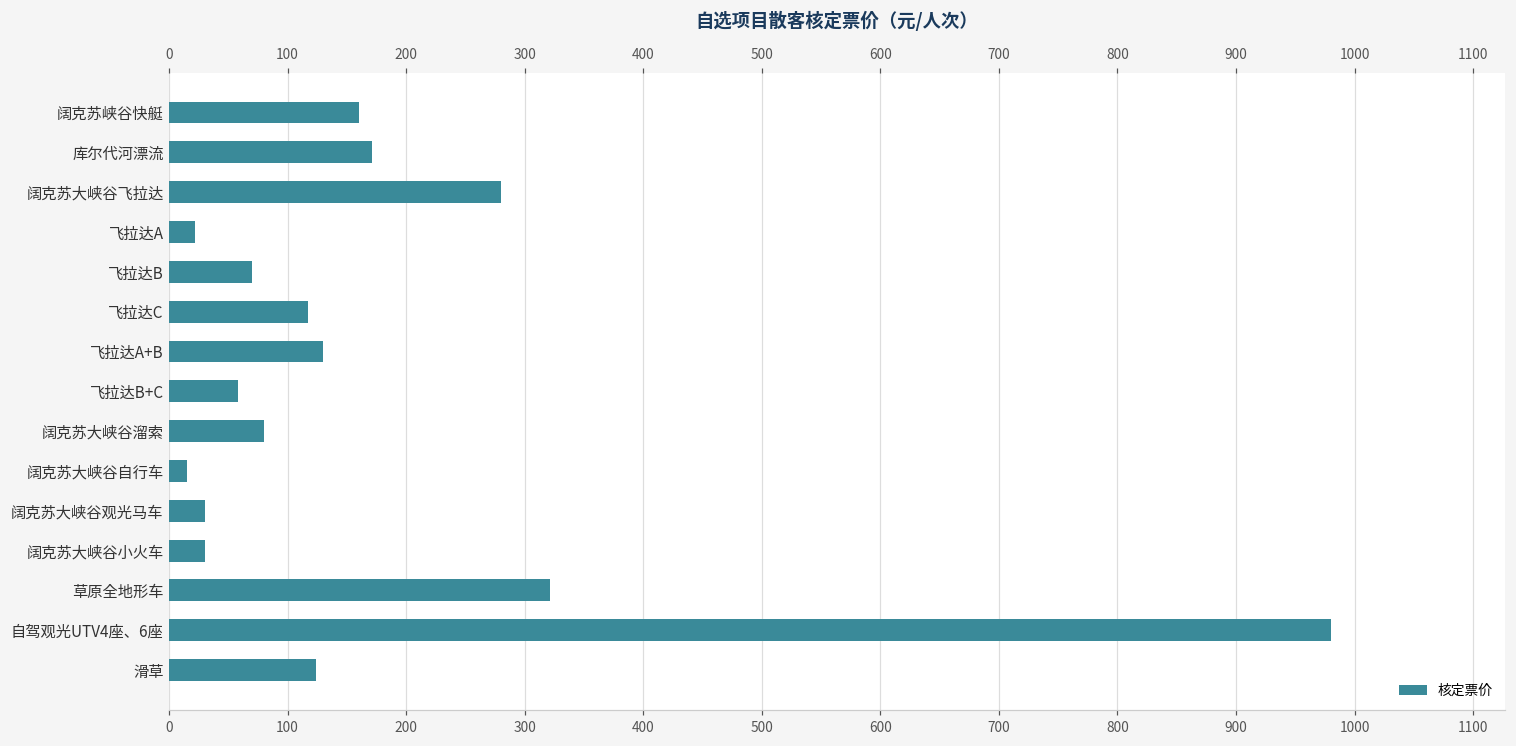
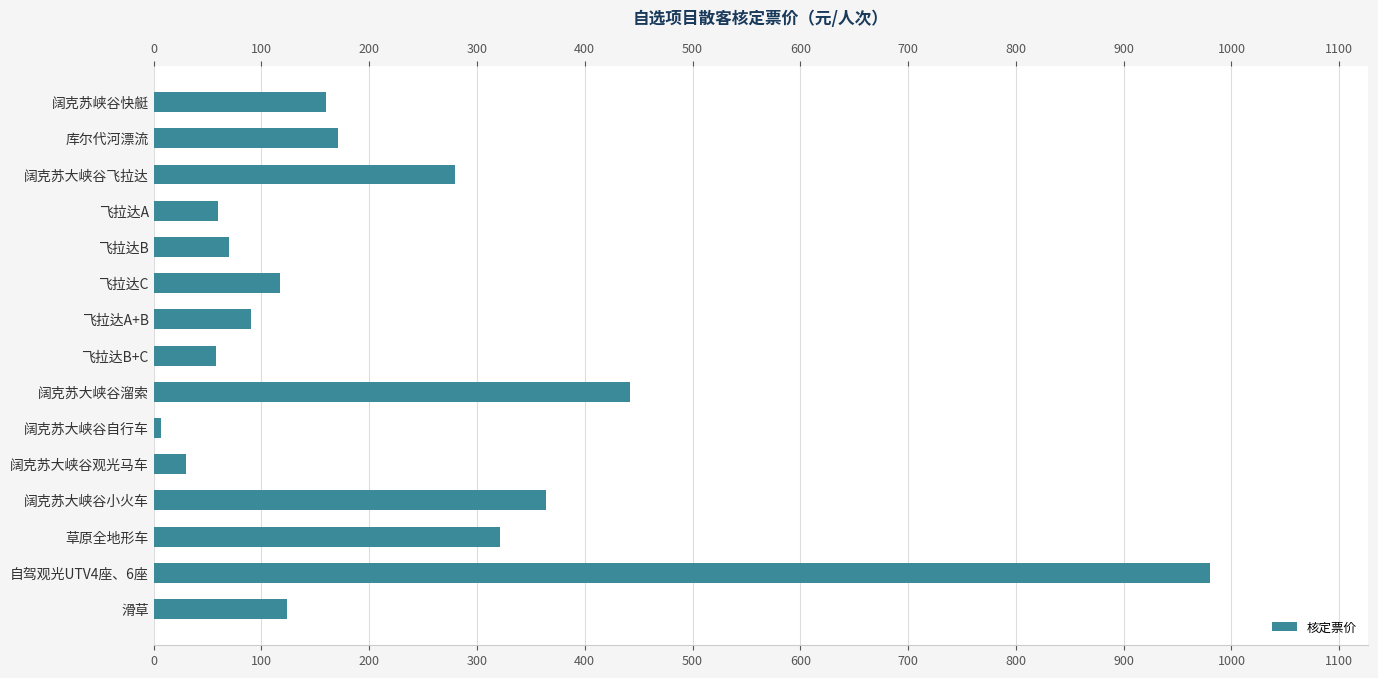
飞拉达A: 22 -> 60
飞拉达A+B: 130 -> 90
阔克苏大峡谷溜索: 80 -> 442
阔克苏大峡谷自行车: 15 -> 7
阔克苏大峡谷小火车: 30 -> 364
